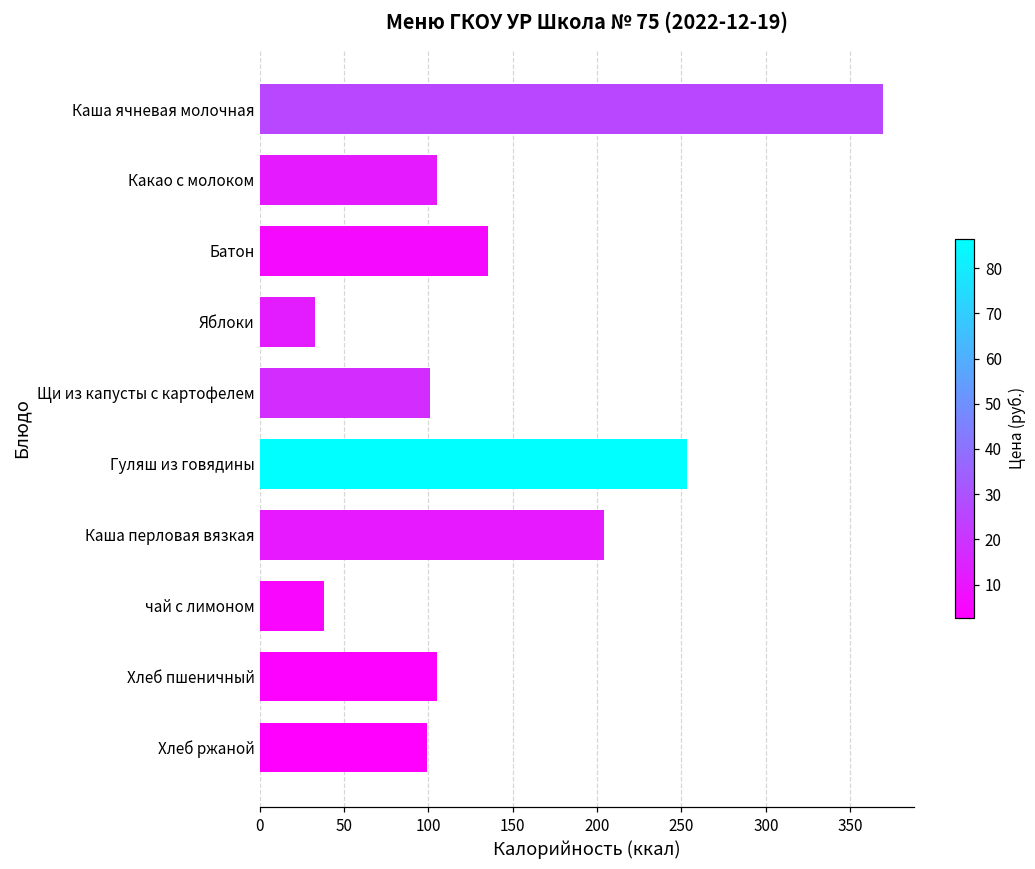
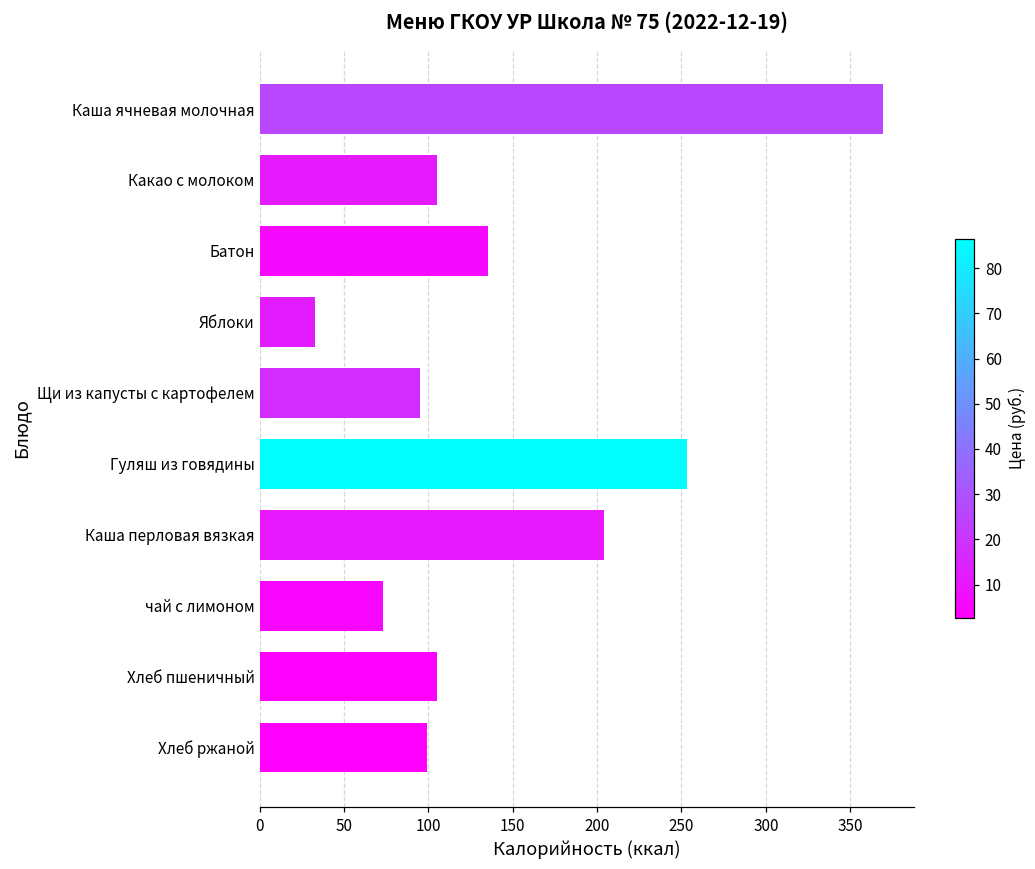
Щи из капусты с картофелем: 101 -> 95
чай с лимоном: 38 -> 73
